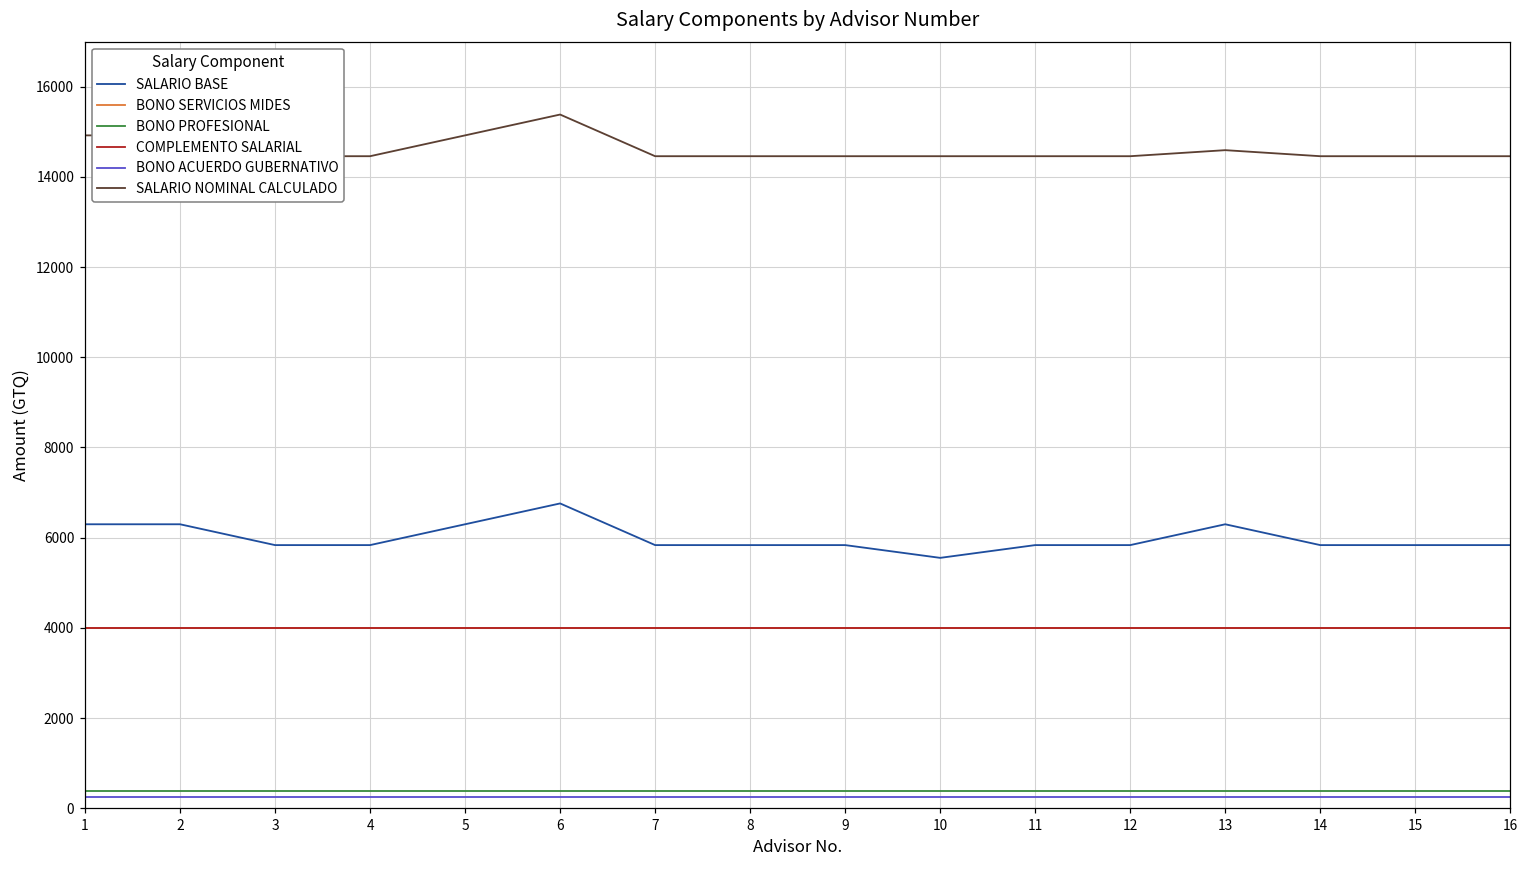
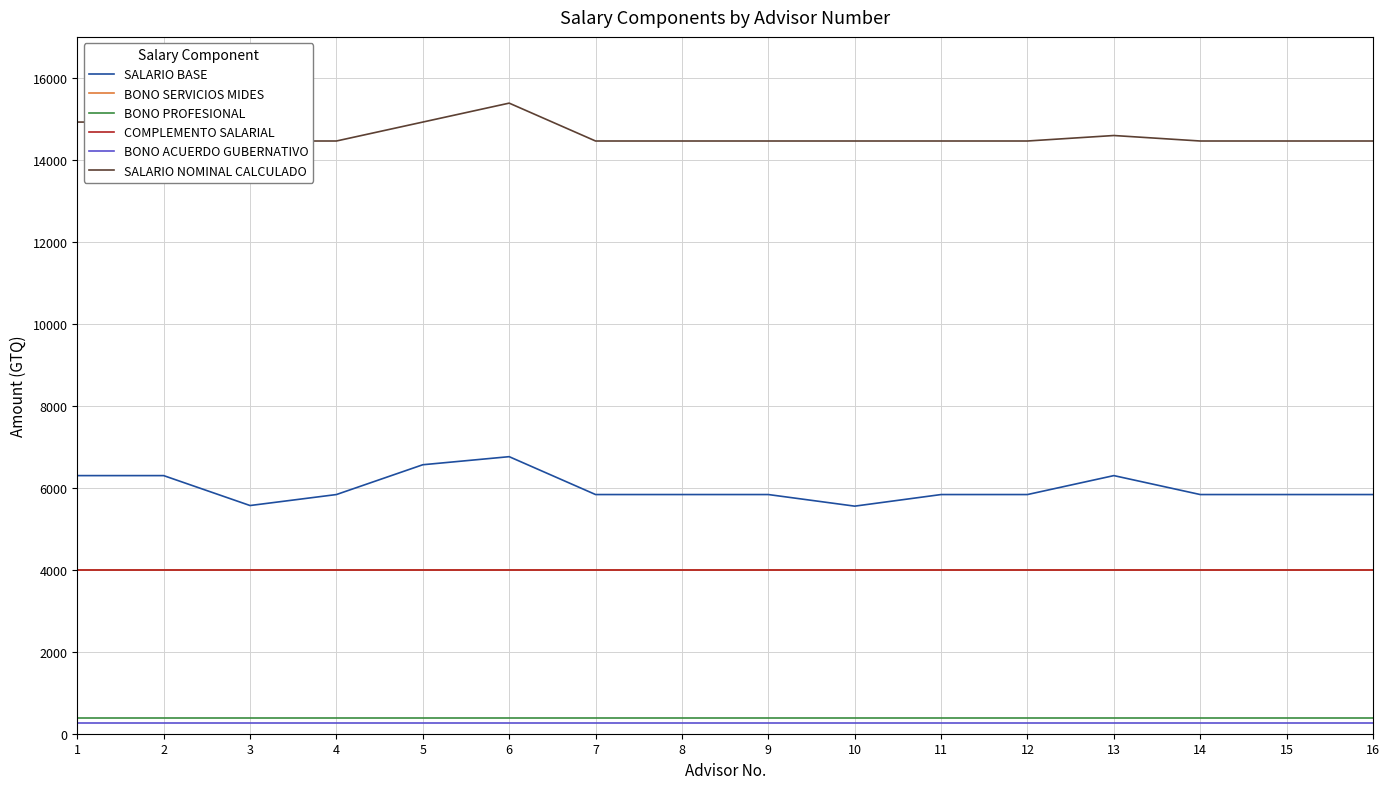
SALARIO BASE, 3: 5800 -> 5600
SALARIO BASE, 5: 6300 -> 6600
